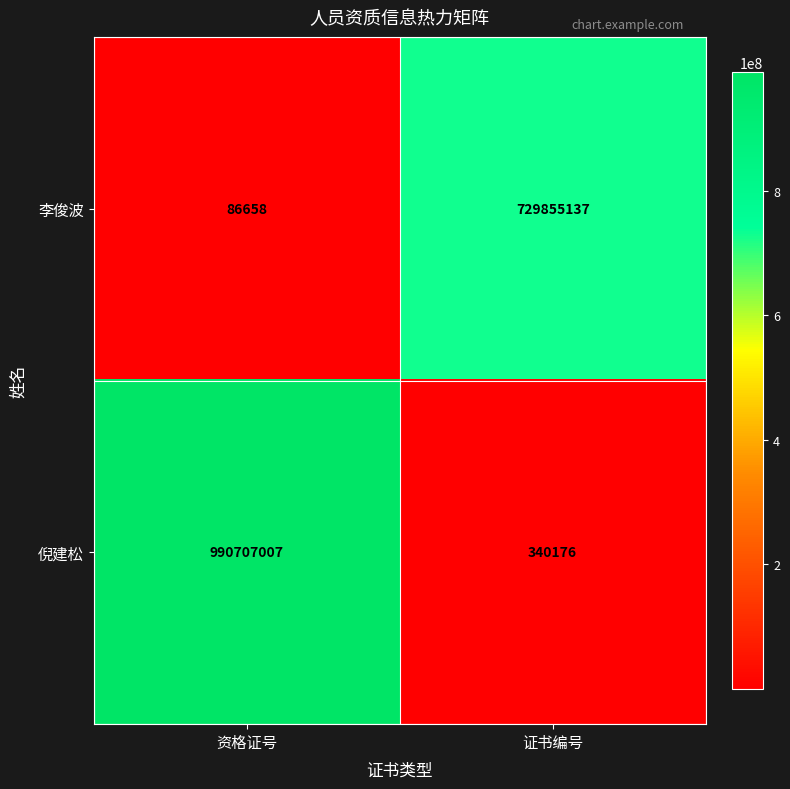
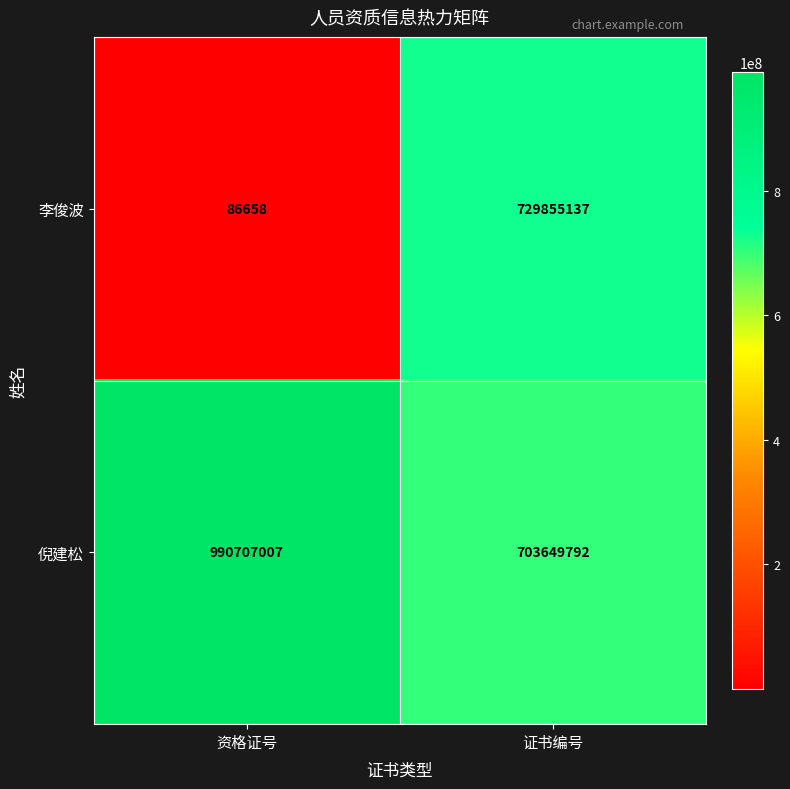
倪建松, 证书编号: 340176 -> 703649792
